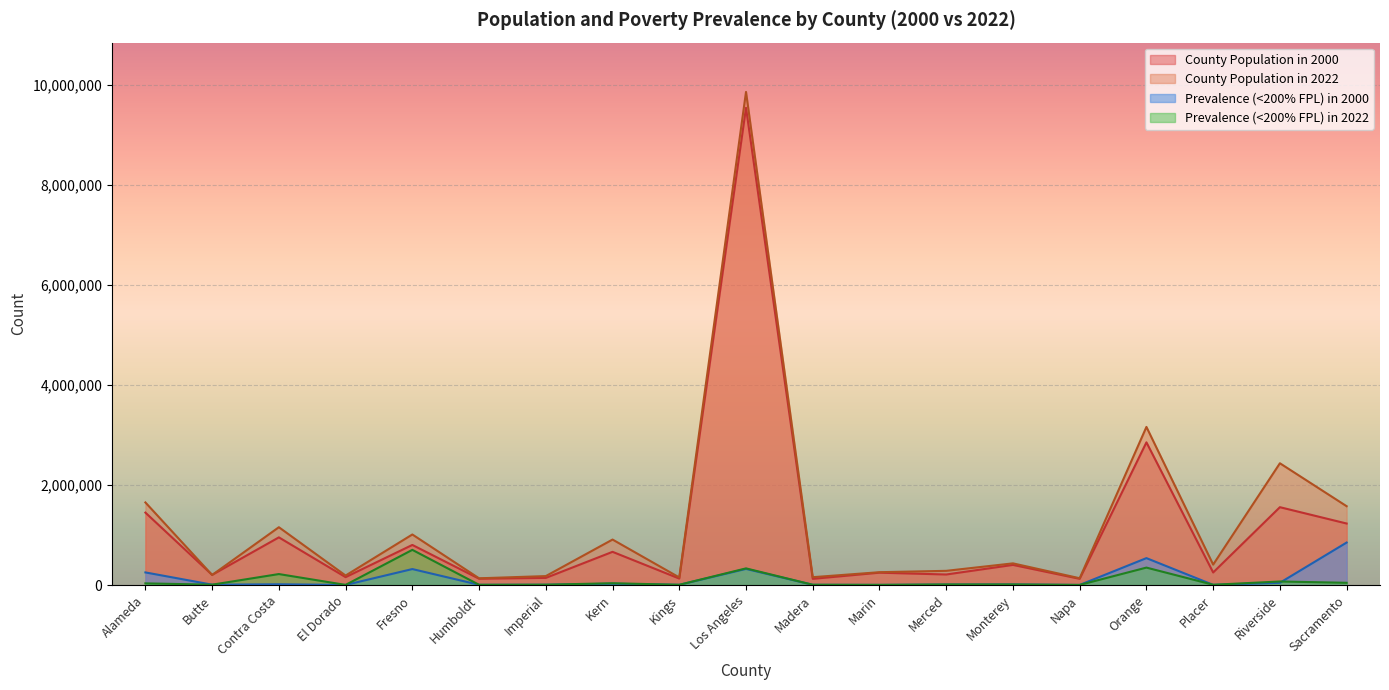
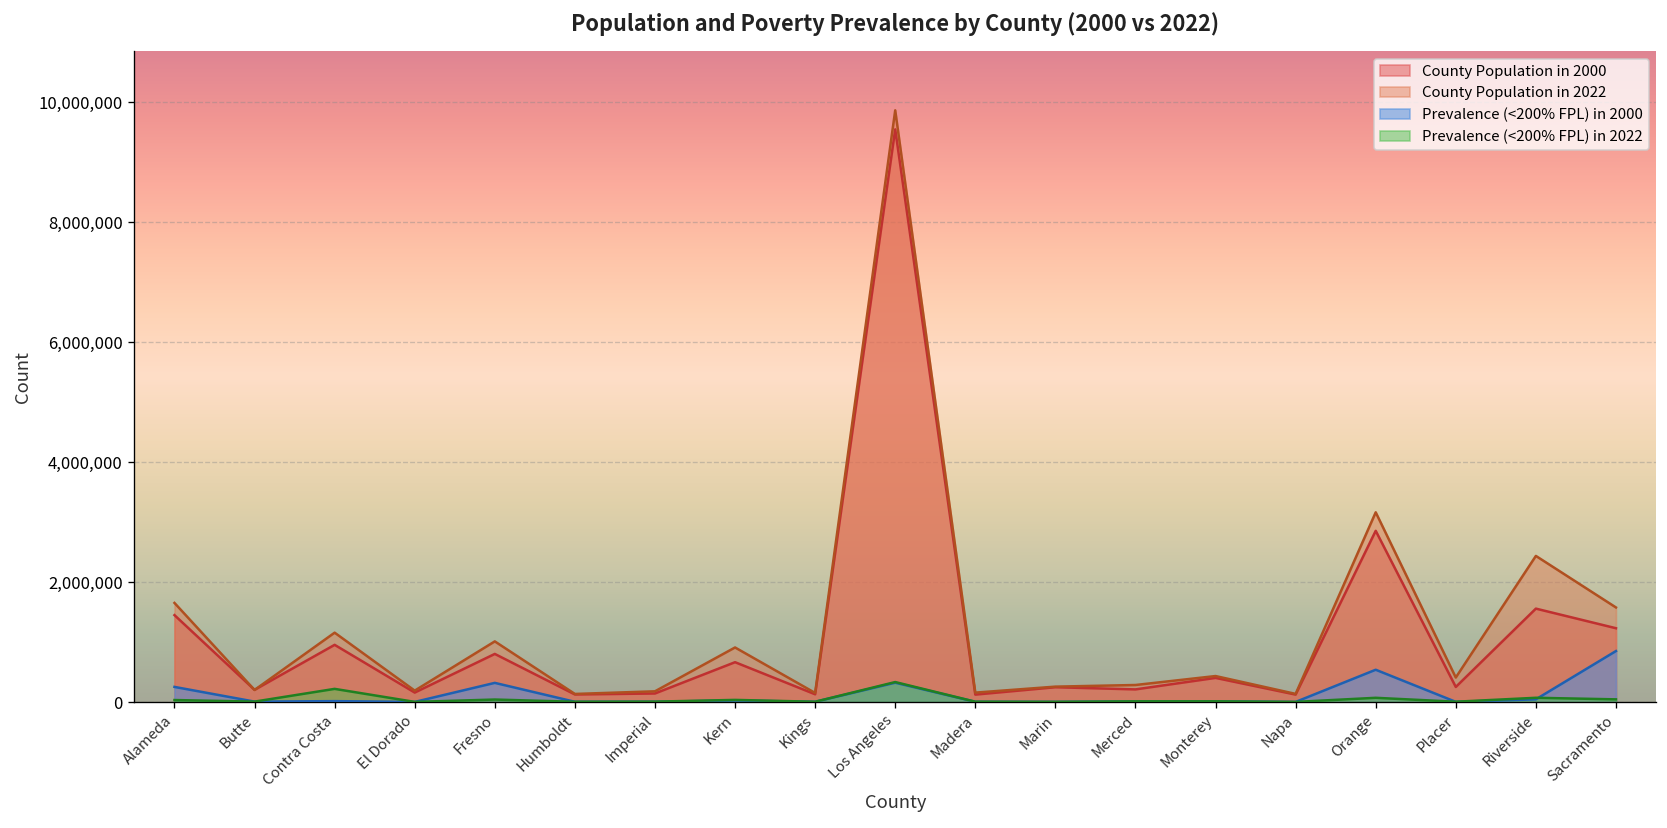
Prevalence (<200% FPL) in 2022, Fresno: 700,000 -> 0
Prevalence (<200% FPL) in 2022, Orange: 300,000 -> 100,000
